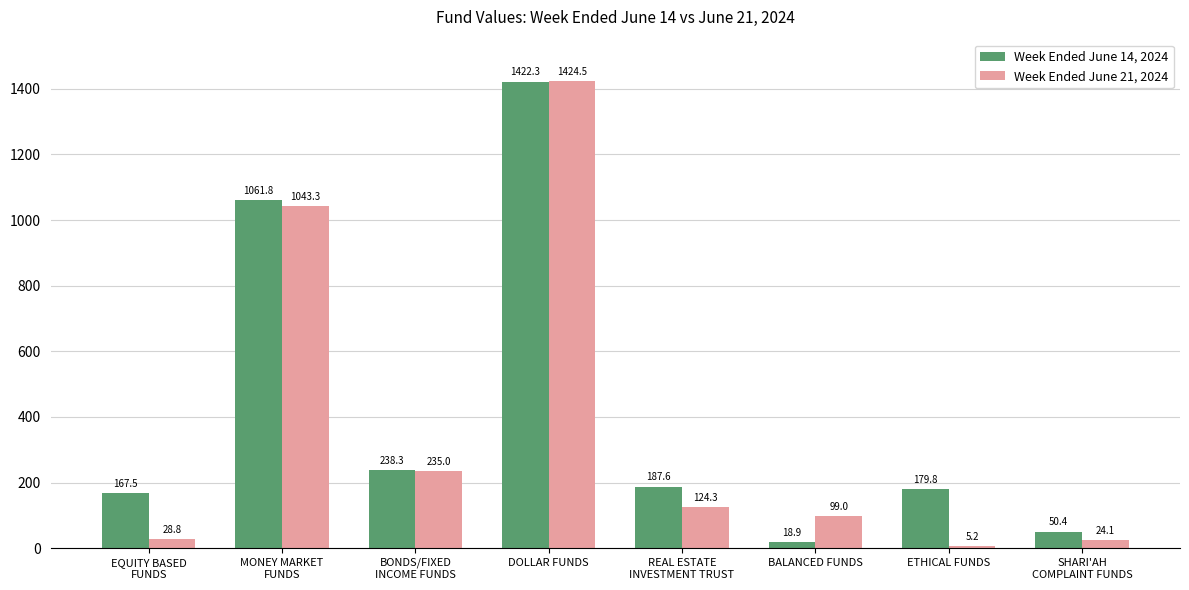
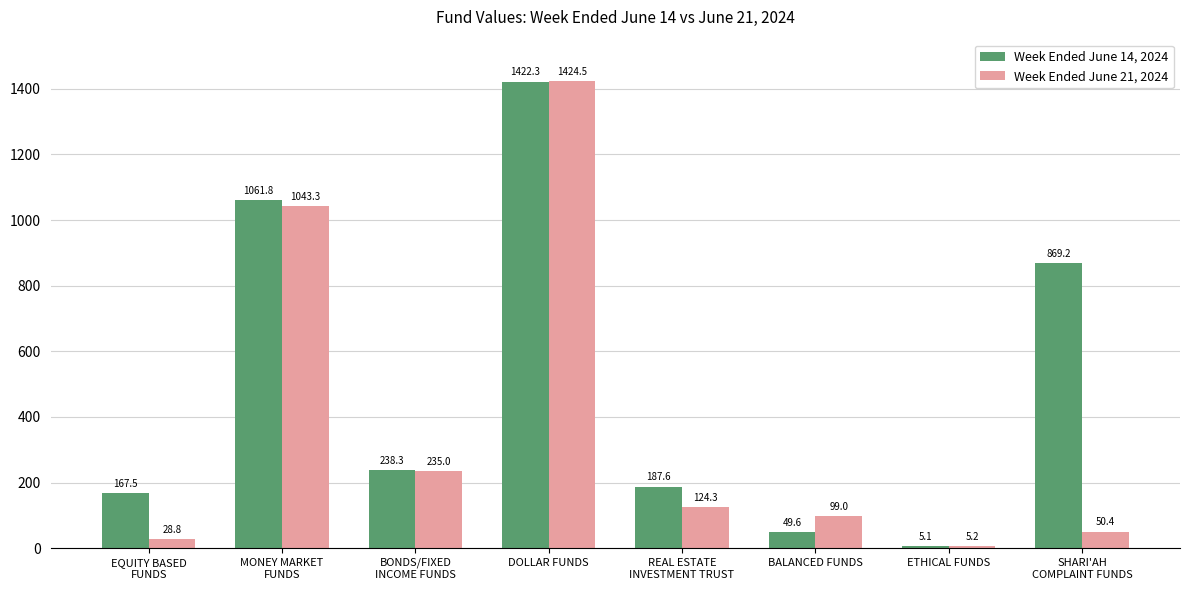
Week Ended June 14, 2024, BALANCED FUNDS: 18.9 -> 49.6
Week Ended June 14, 2024, ETHICAL FUNDS: 179.8 -> 5.1
Week Ended June 14, 2024, SHARI'AH COMPLAINT FUNDS: 50.4 -> 869.2
Week Ended June 21, 2024, SHARI'AH COMPLAINT FUNDS: 24.1 -> 50.4
